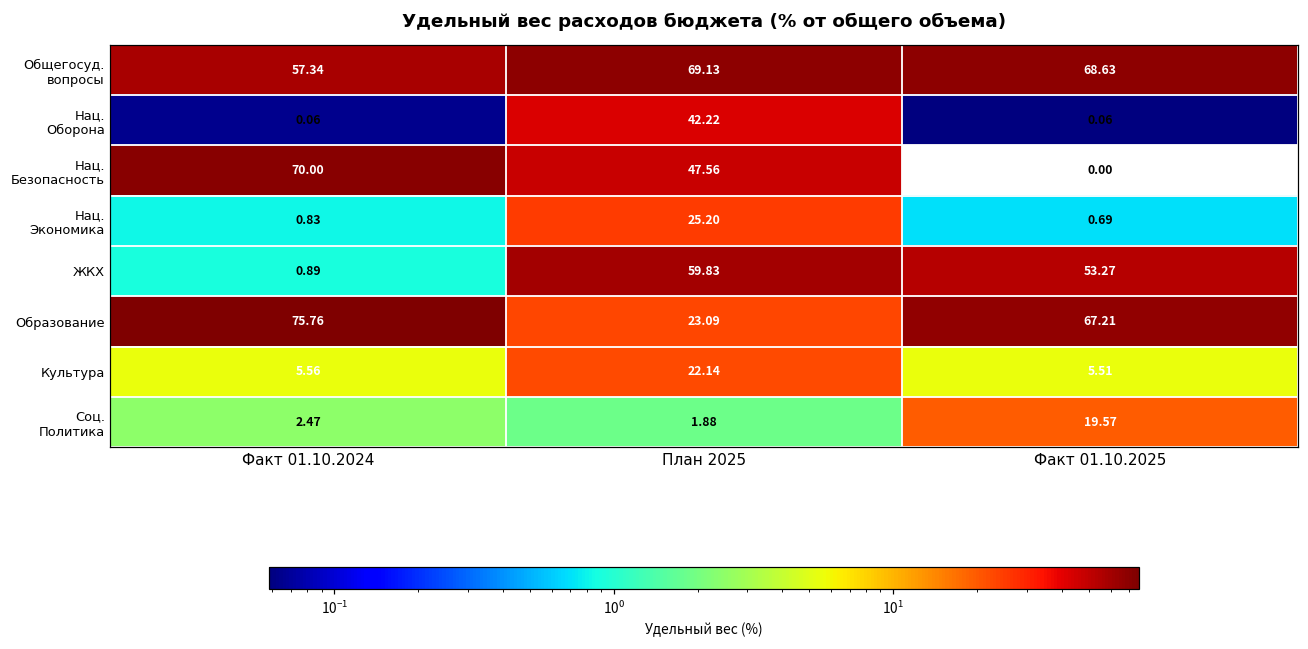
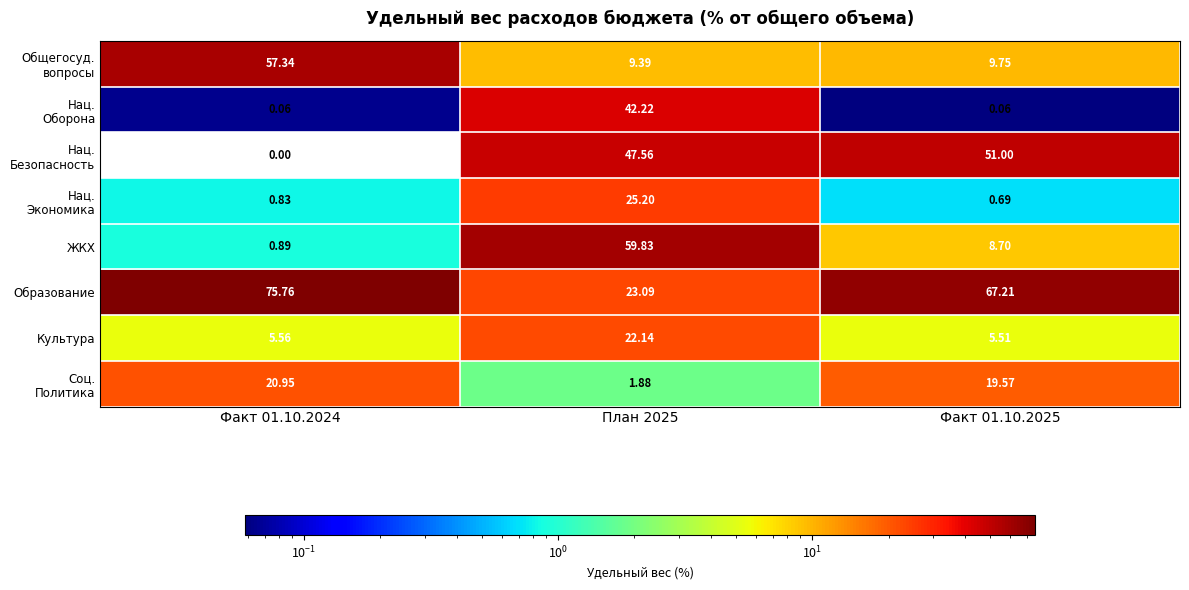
Общегосуд. вопросы, План 2025: 69.13 -> 9.39
Общегосуд. вопросы, Факт 01.10.2025: 68.63 -> 9.75
Нац. Безопасность, Факт 01.10.2024: 70.00 -> 0.00
Нац. Безопасность, Факт 01.10.2025: 0.00 -> 51.00
ЖКХ, Факт 01.10.2025: 53.27 -> 8.70
Соц. Политика, Факт 01.10.2024: 2.47 -> 20.95
